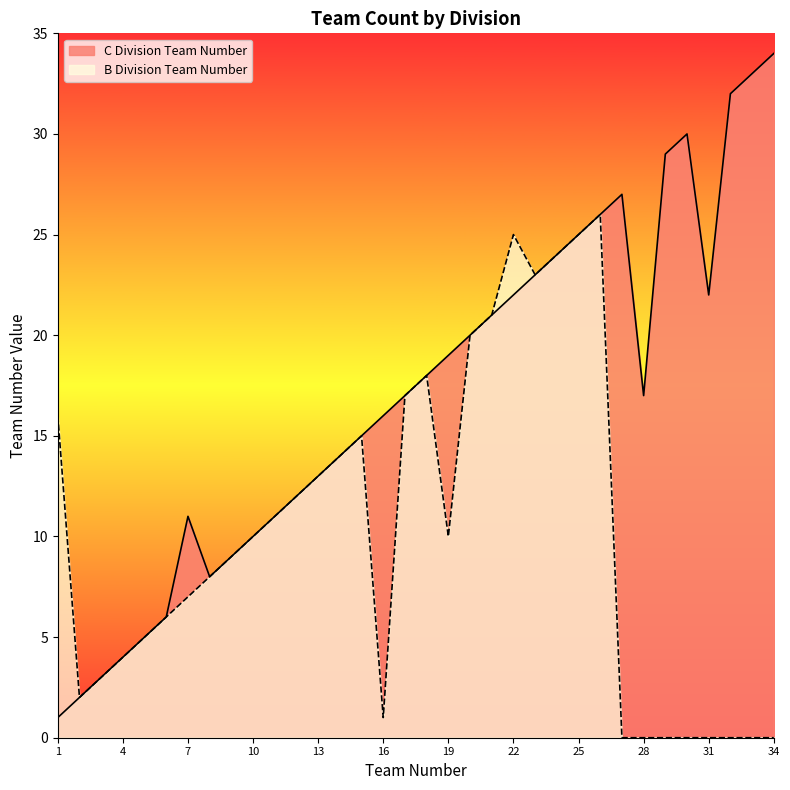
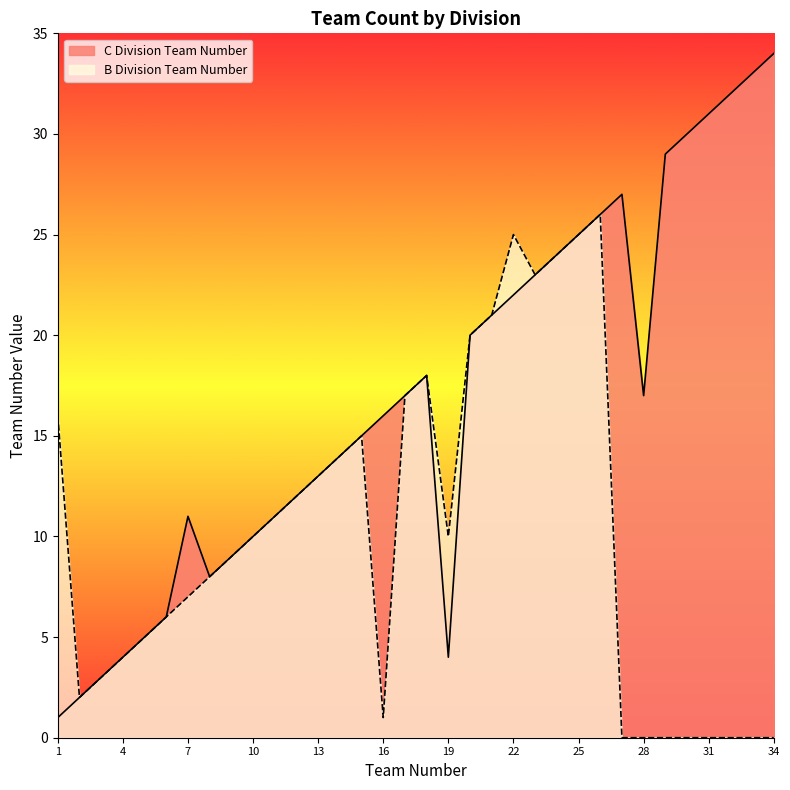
C Division Team Number, 19: 19 -> 4
C Division Team Number, 31: 22 -> 31
